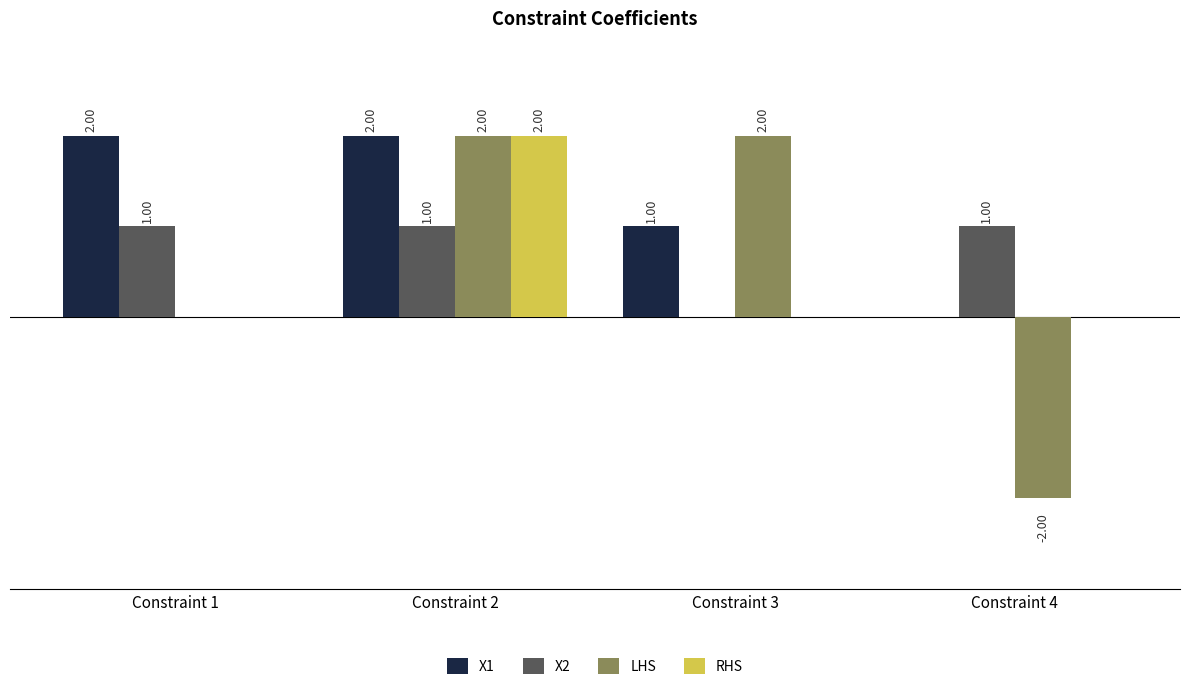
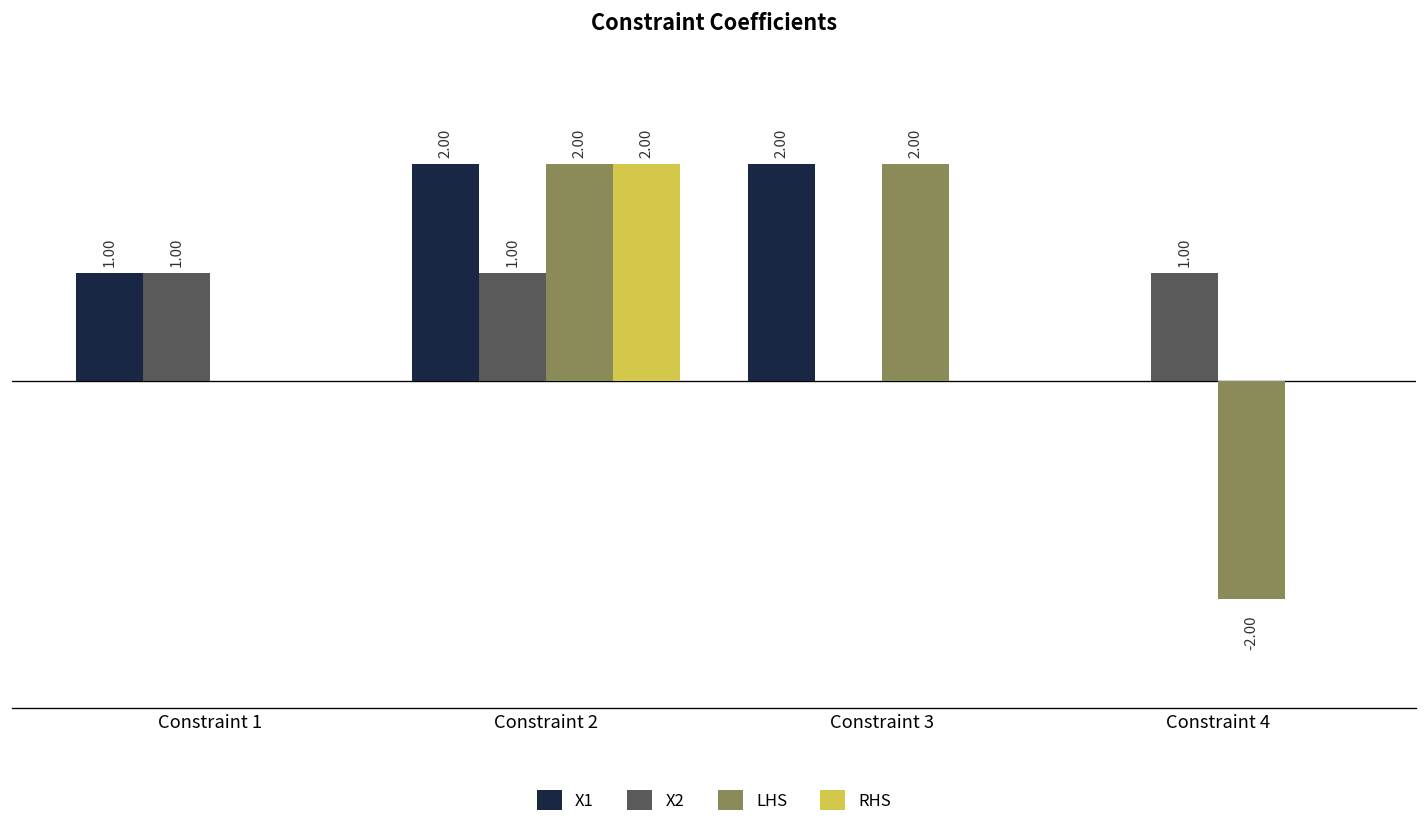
X1, Constraint 1: 2.00 -> 1.00
X1, Constraint 3: 1.00 -> 2.00
